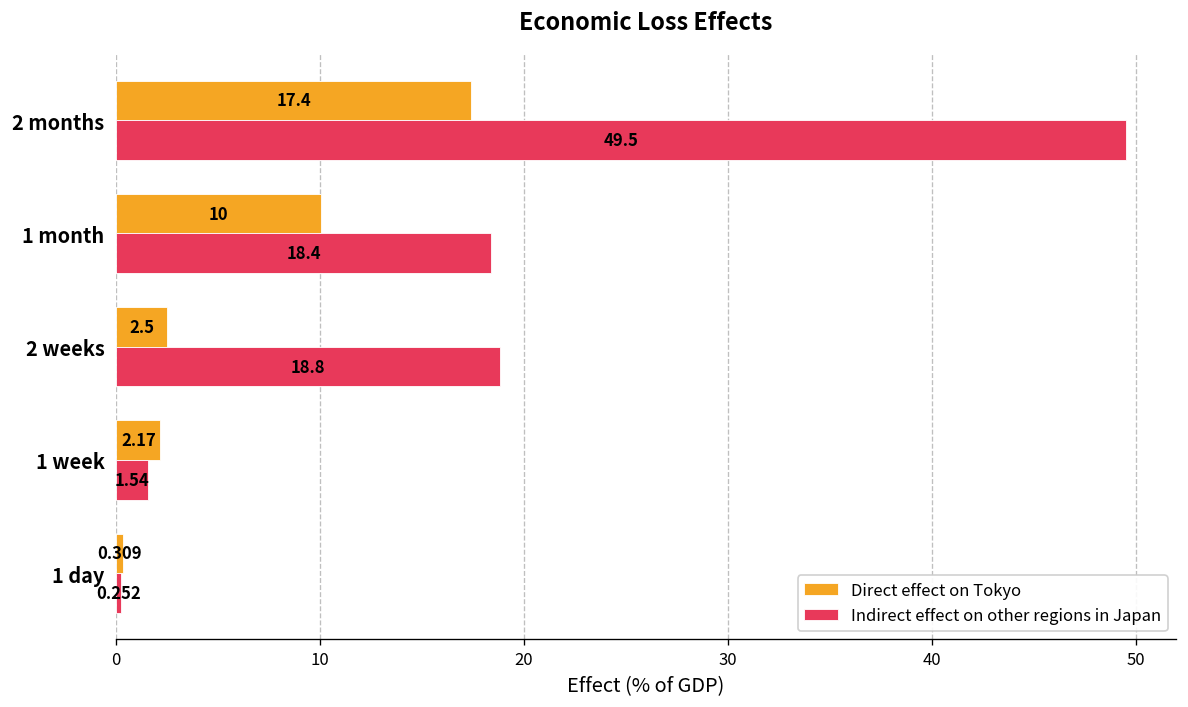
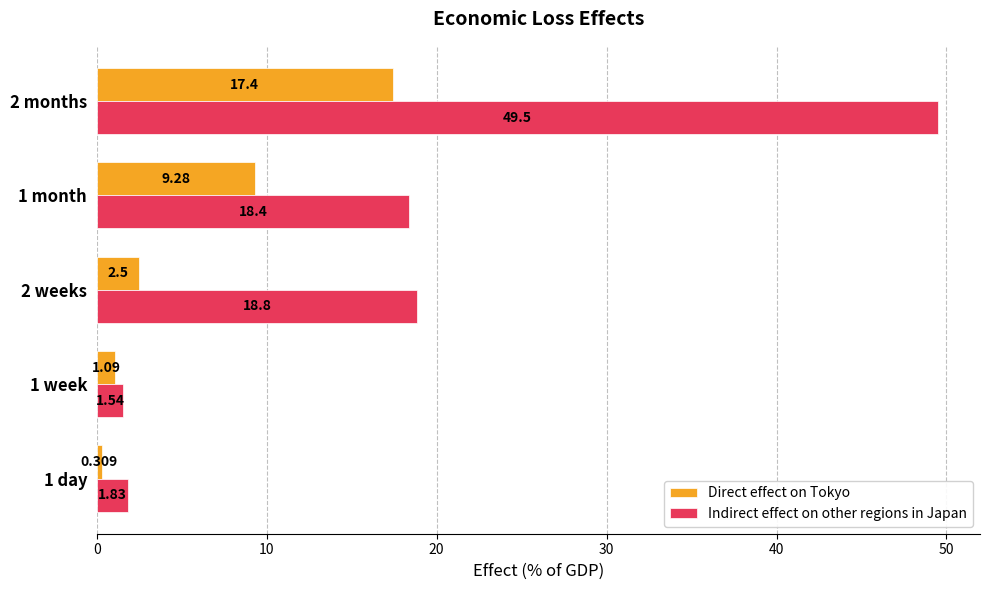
Direct effect on Tokyo, 1 month: 10 -> 9.28
Direct effect on Tokyo, 1 week: 2.17 -> 1.09
Indirect effect on other regions in Japan, 1 day: 0.252 -> 1.83
